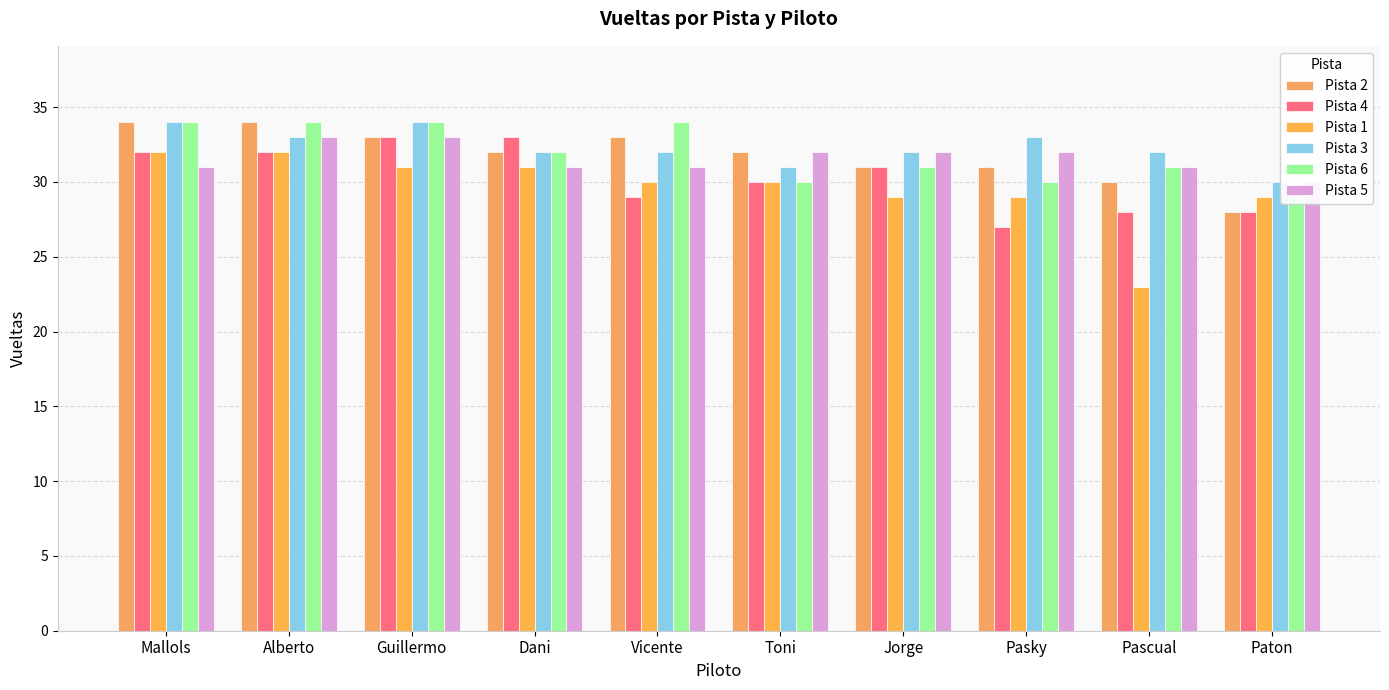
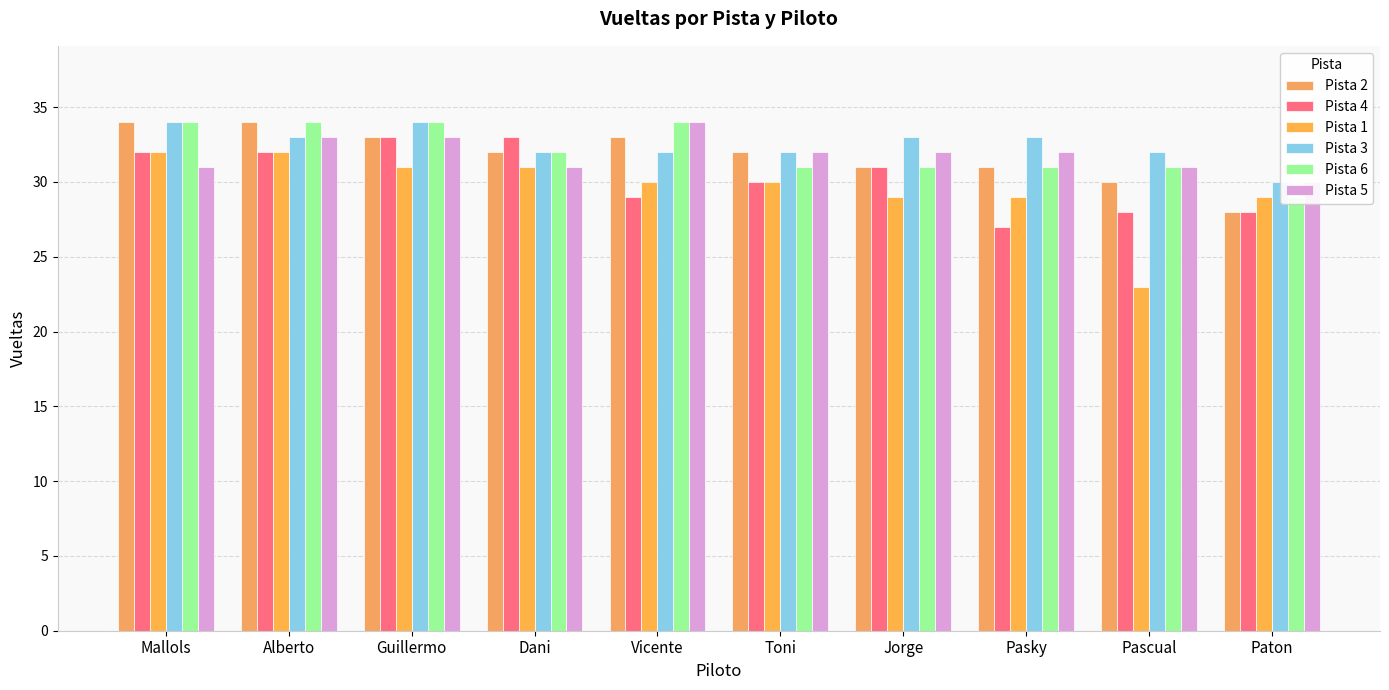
Pista 5, Vicente: 31 -> 34
Pista 3, Toni: 31 -> 32
Pista 6, Toni: 30 -> 31
Pista 3, Jorge: 32 -> 33
Pista 6, Pasky: 30 -> 31
